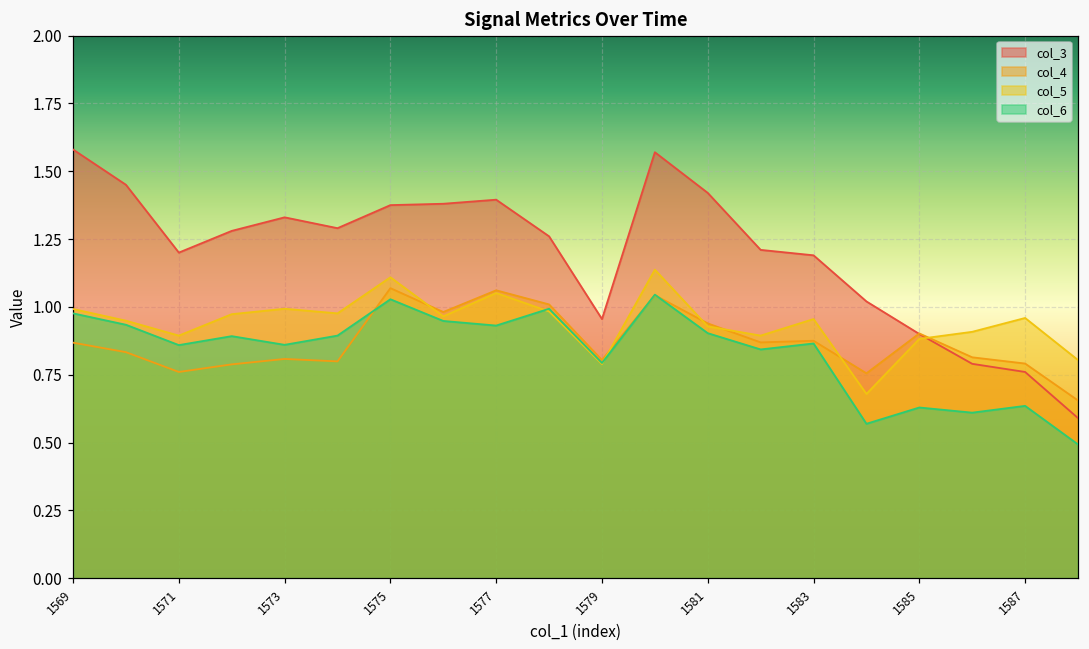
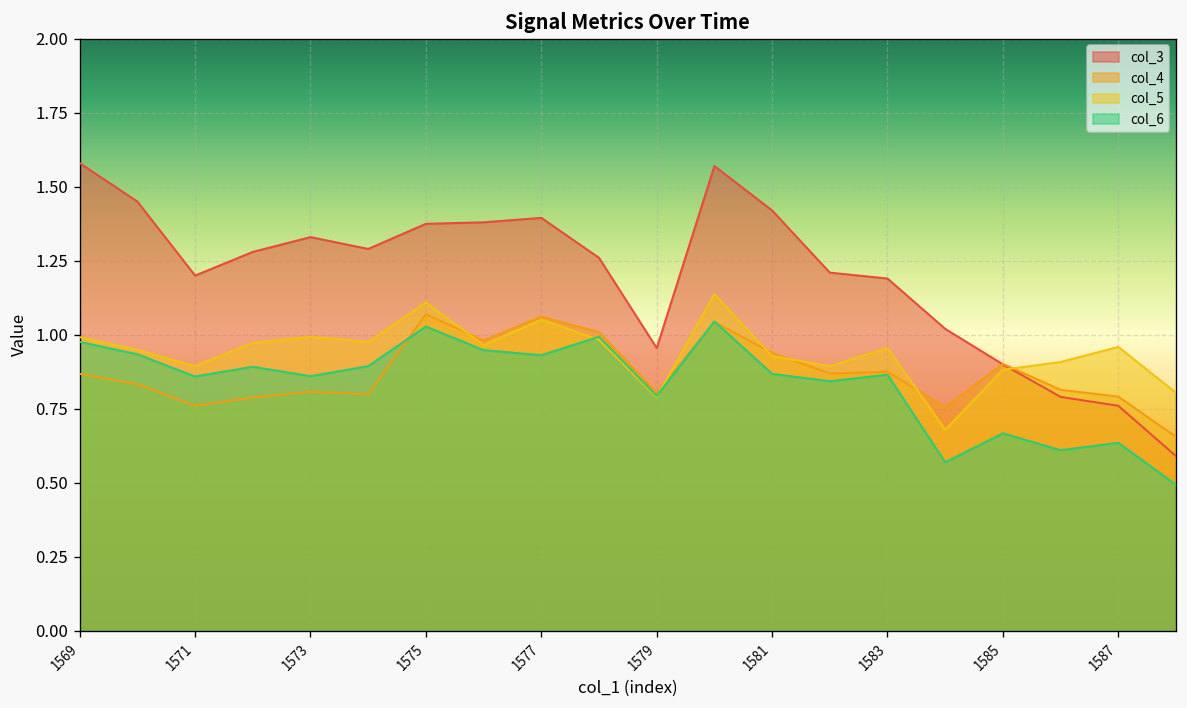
col_6, 1581: 0.90 -> 0.87
col_6, 1585: 0.63 -> 0.67
